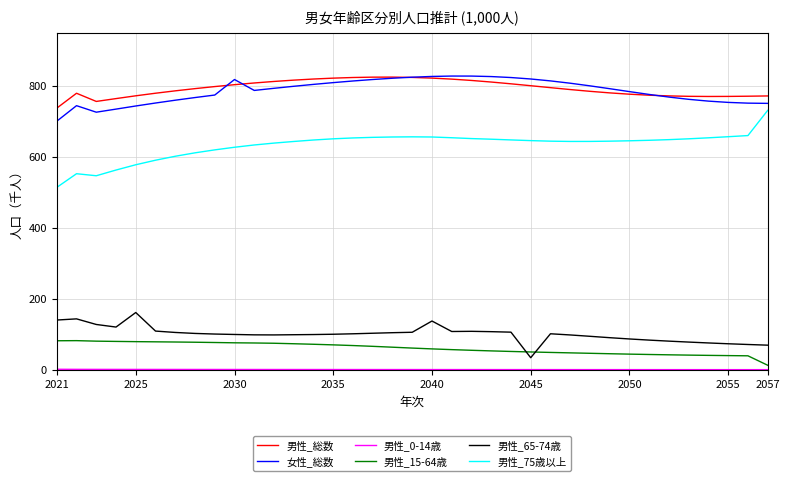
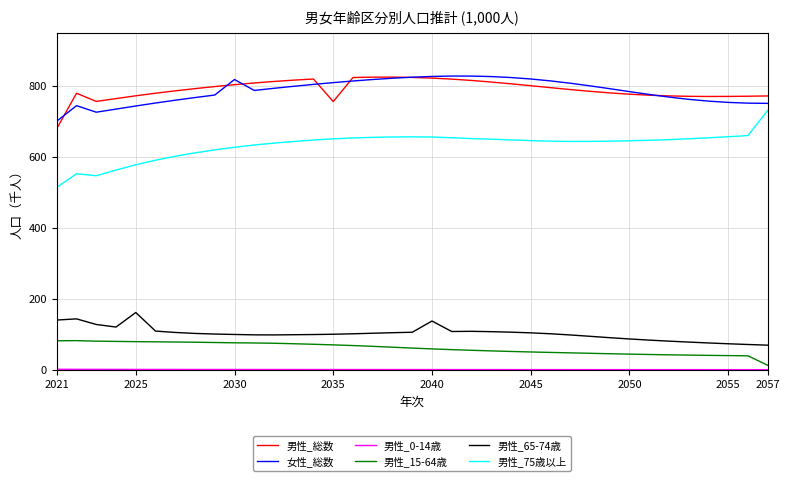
男性_総数, 2021: 740 -> 680
男性_総数, 2035: 820 -> 760
男性_65-74歳, 2045: 30 -> 100
